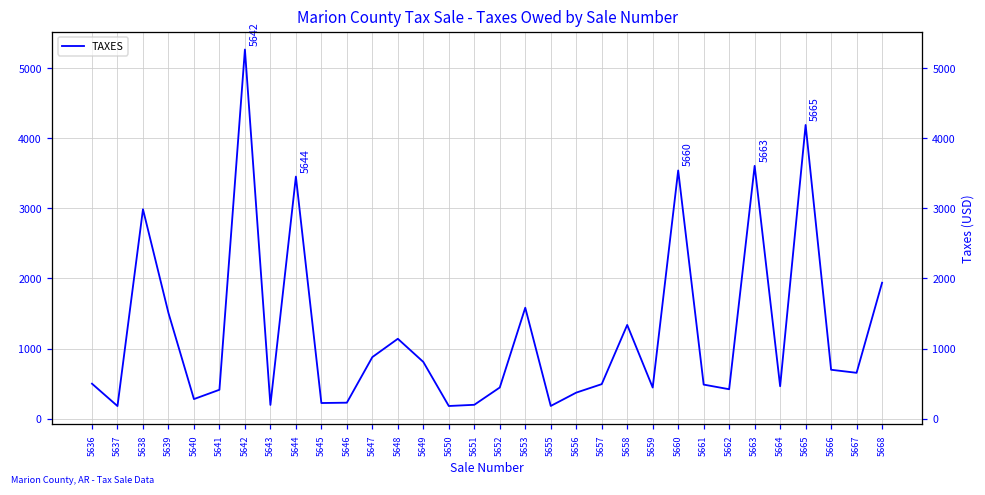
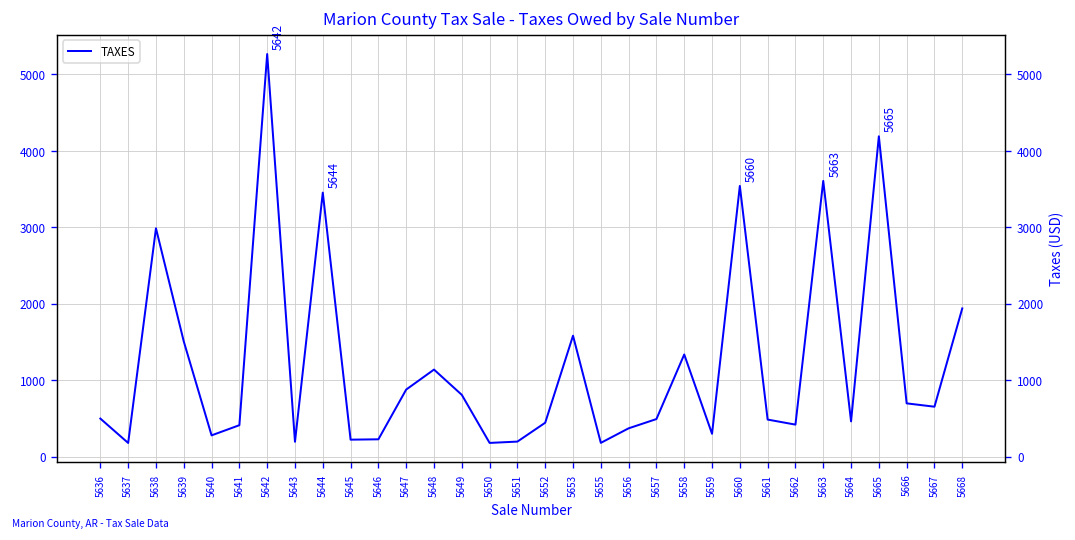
5659: 400 -> 300
